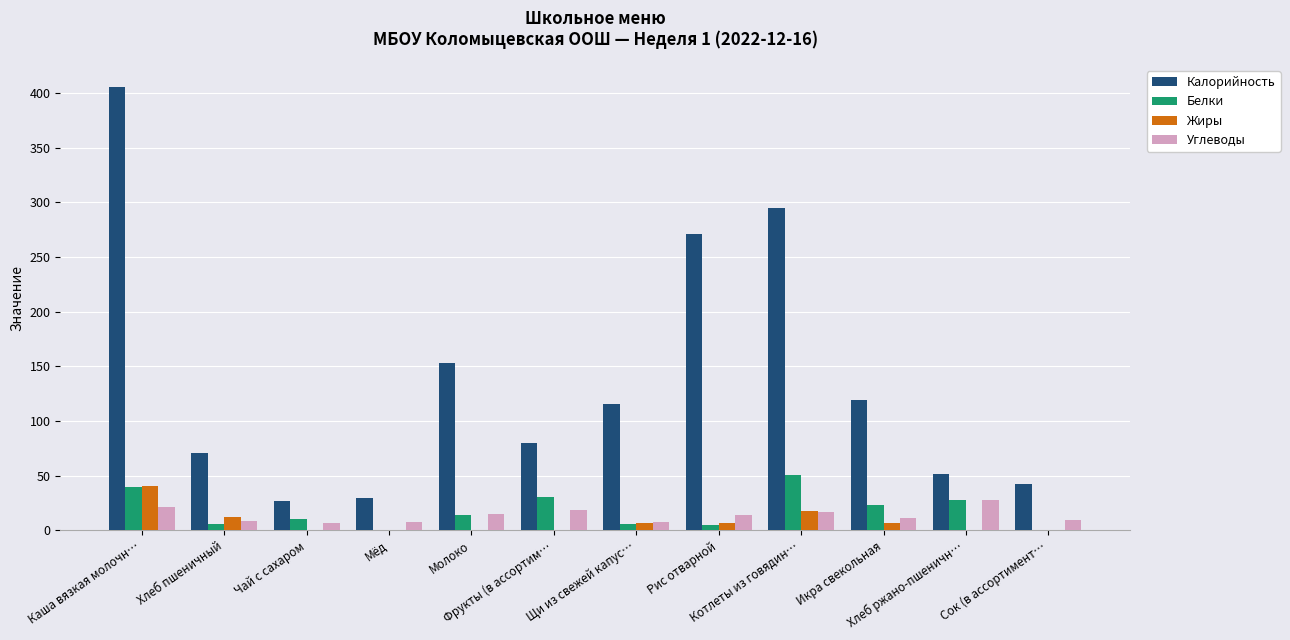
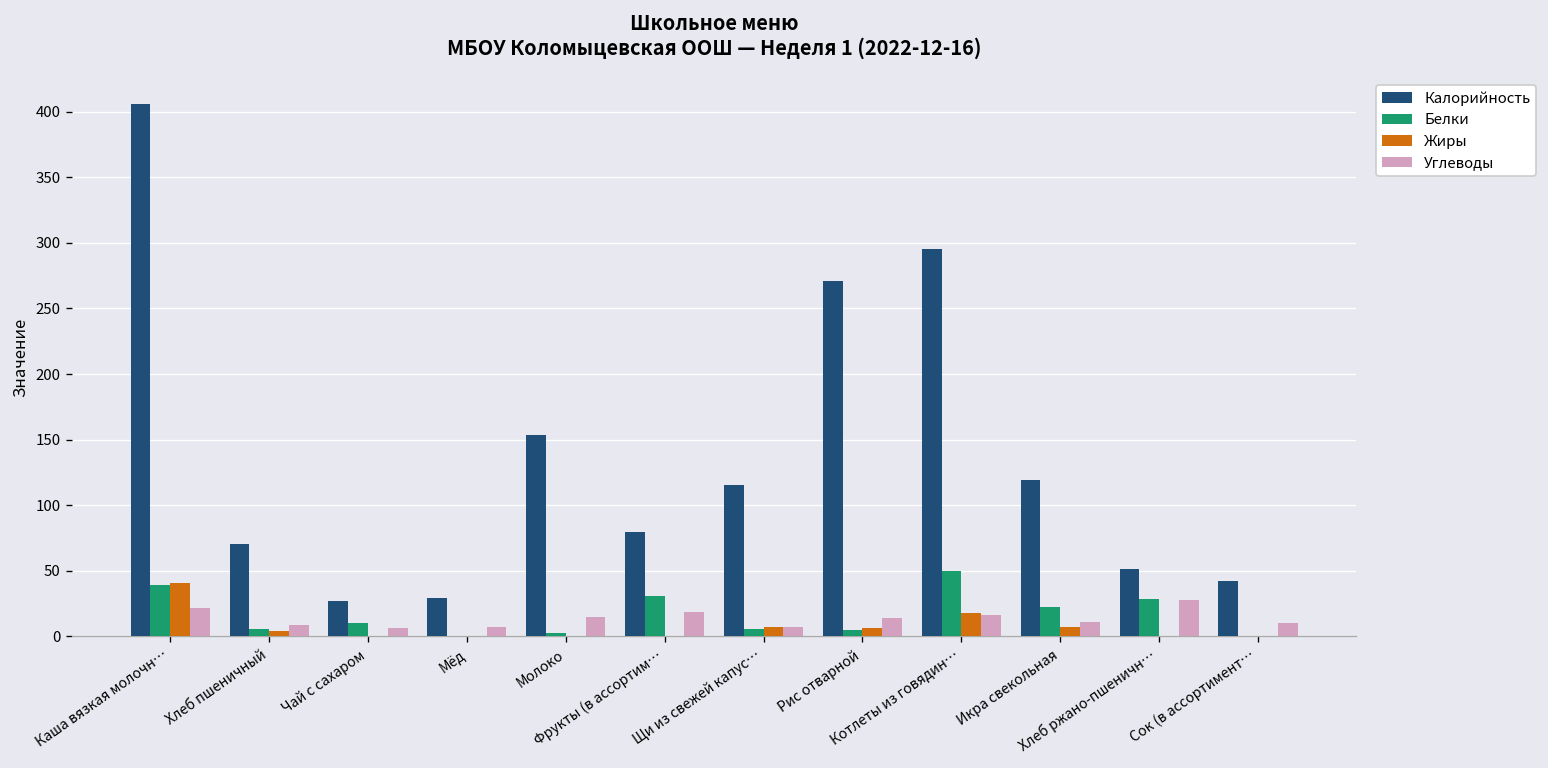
Жиры, Хлеб пшеничный: 12 -> 4
Белки, Молоко: 14 -> 2
